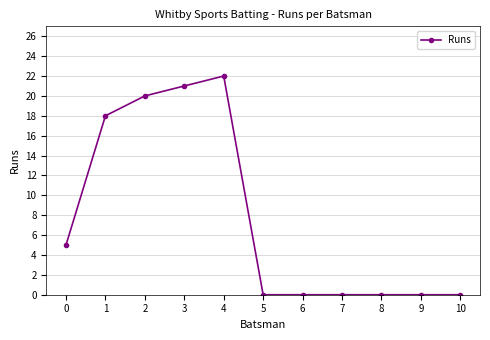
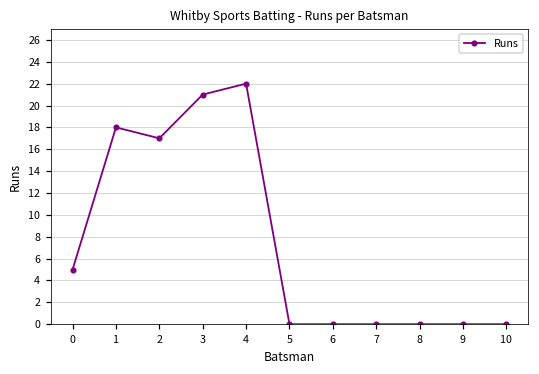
2: 20 -> 17
